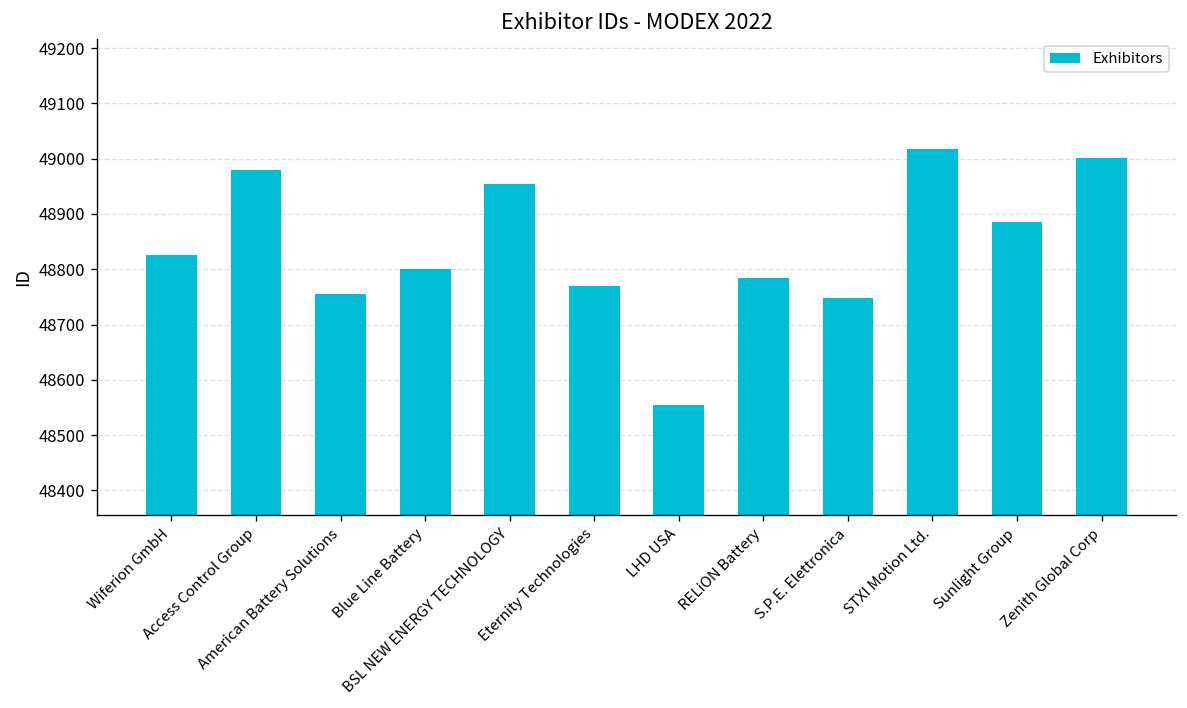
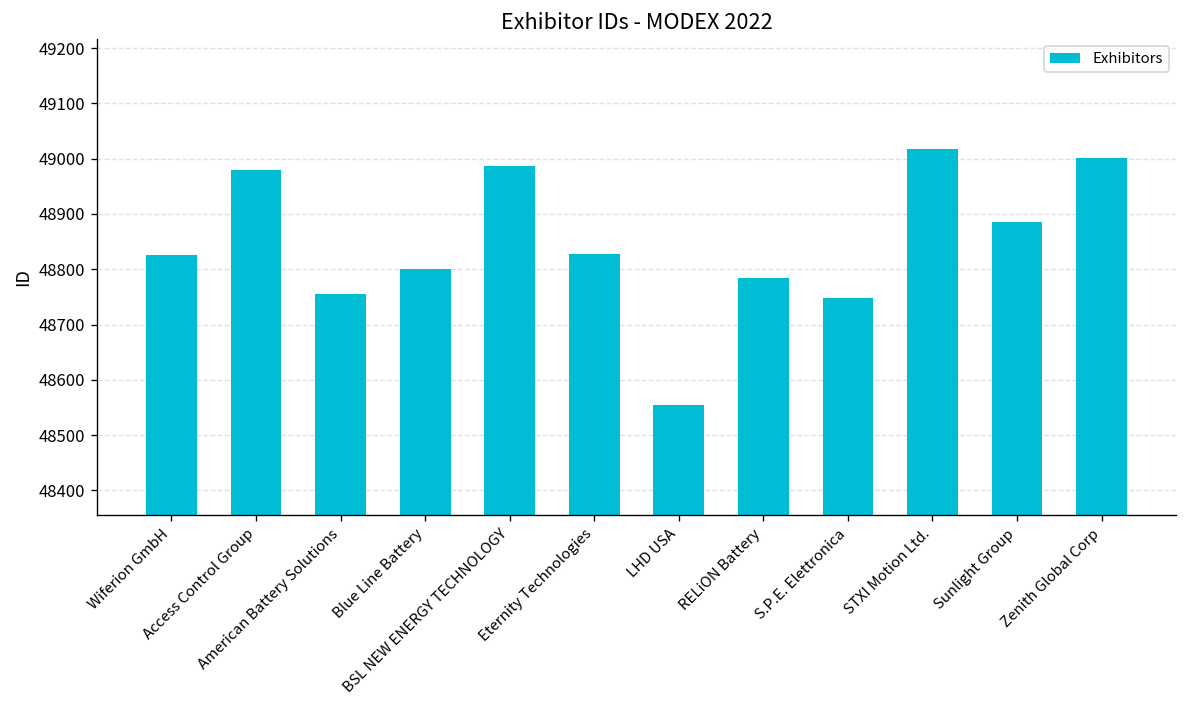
BSL NEW ENERGY TECHNOLOGY: 48960 -> 48990
Eternity Technologies: 48770 -> 48830
